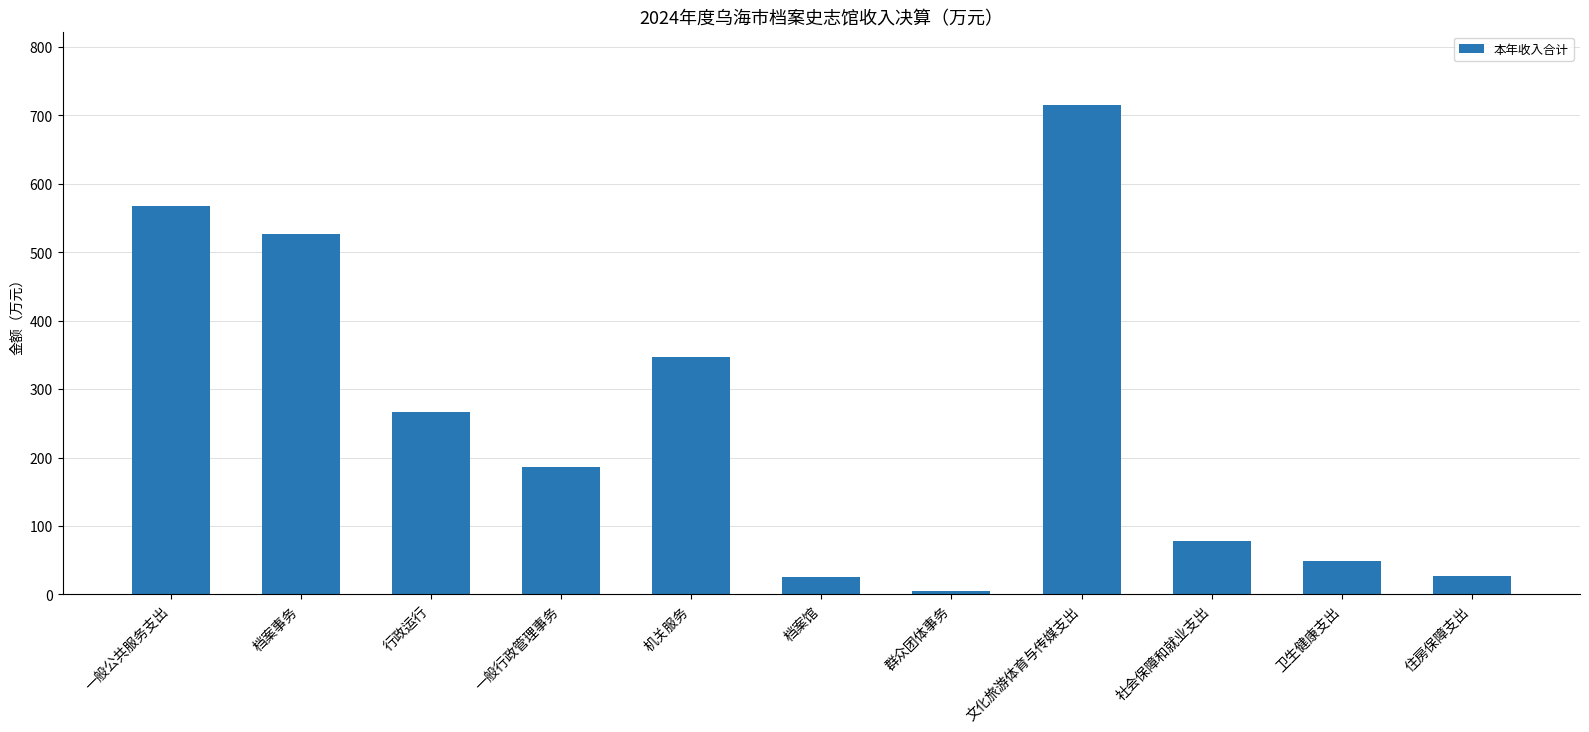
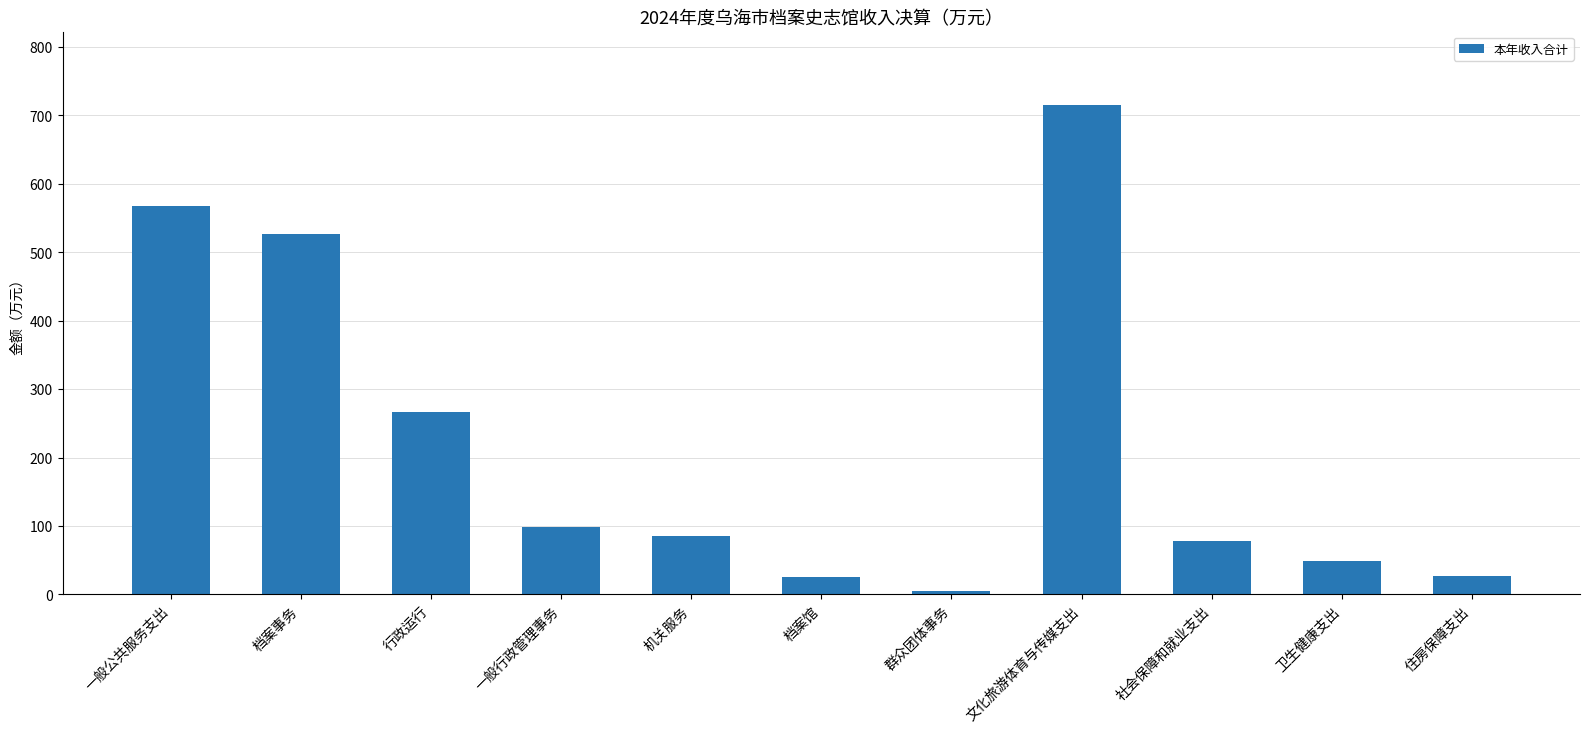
一般行政管理事务: 190 -> 100
机关服务: 350 -> 90
